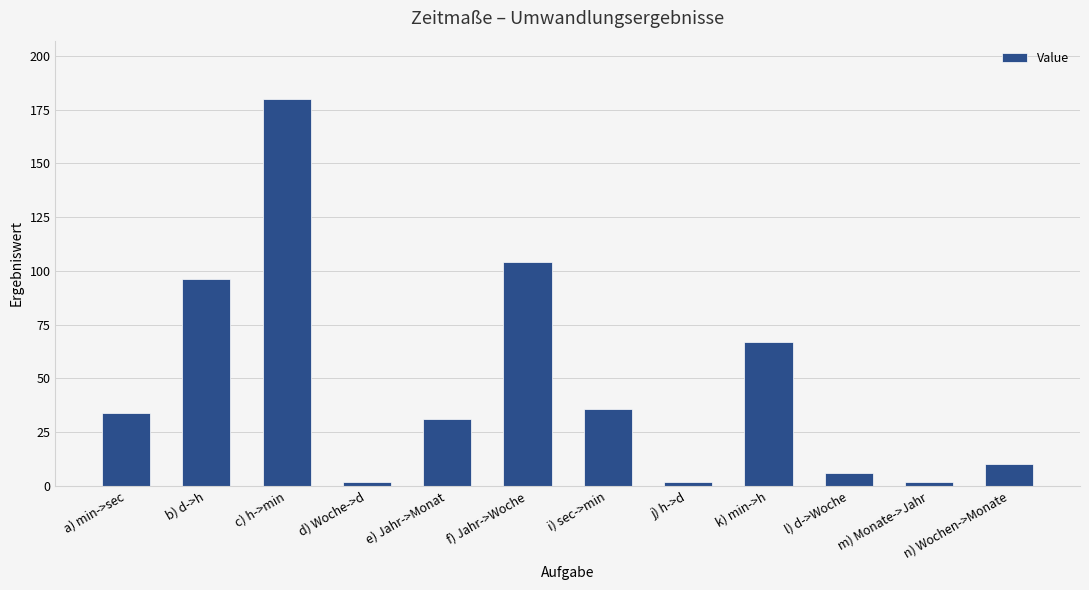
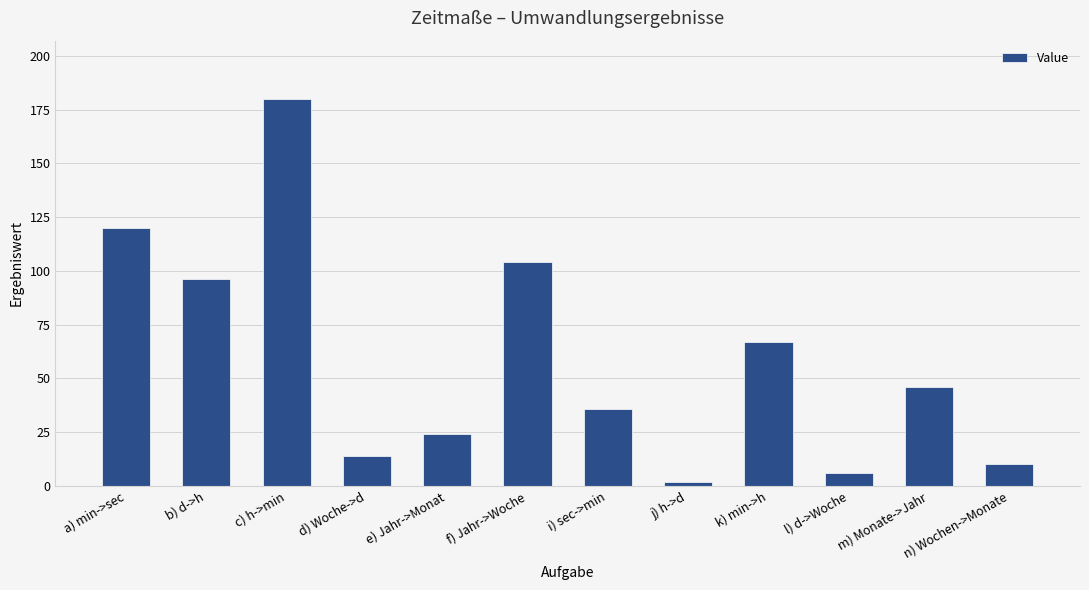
a) min->sec: 34 -> 120
d) Woche->d: 2 -> 14
e) Jahr->Monat: 31 -> 24
m) Monate->Jahr: 2 -> 46
